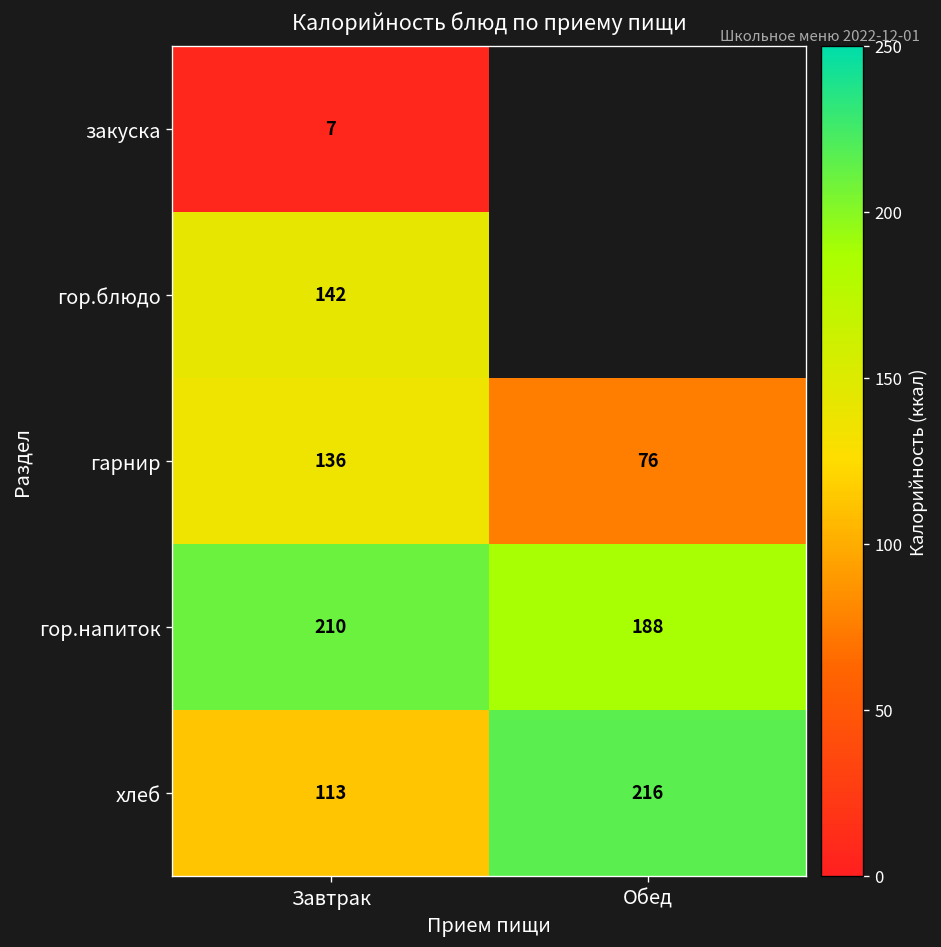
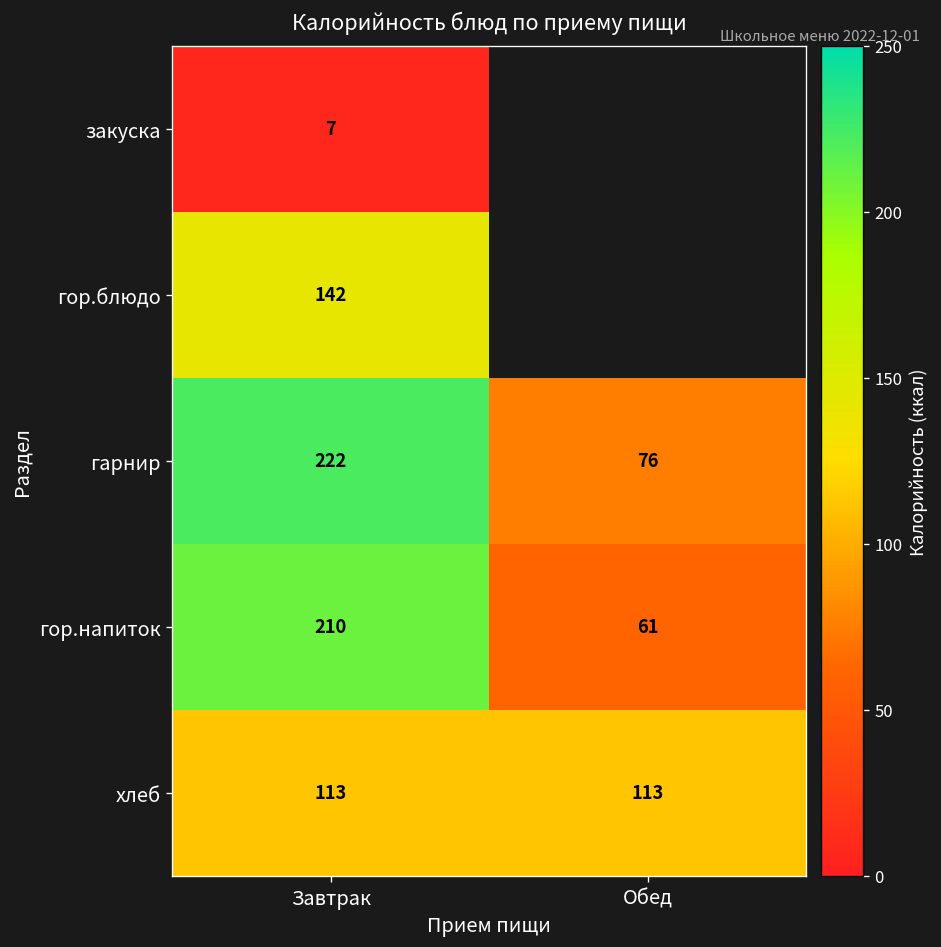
гарнир, Завтрак: 136 -> 222
гор.напиток, Обед: 188 -> 61
хлеб, Обед: 216 -> 113
